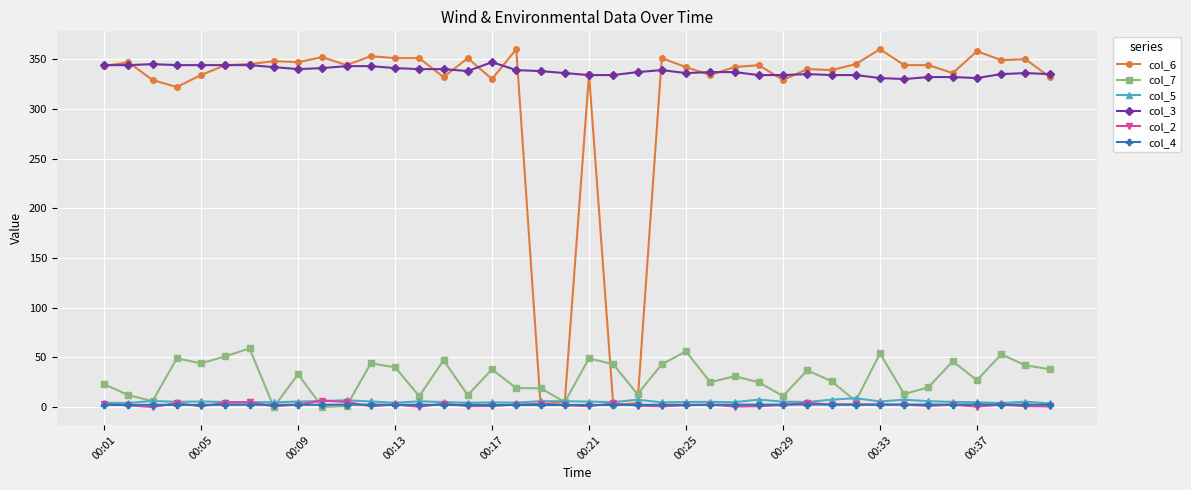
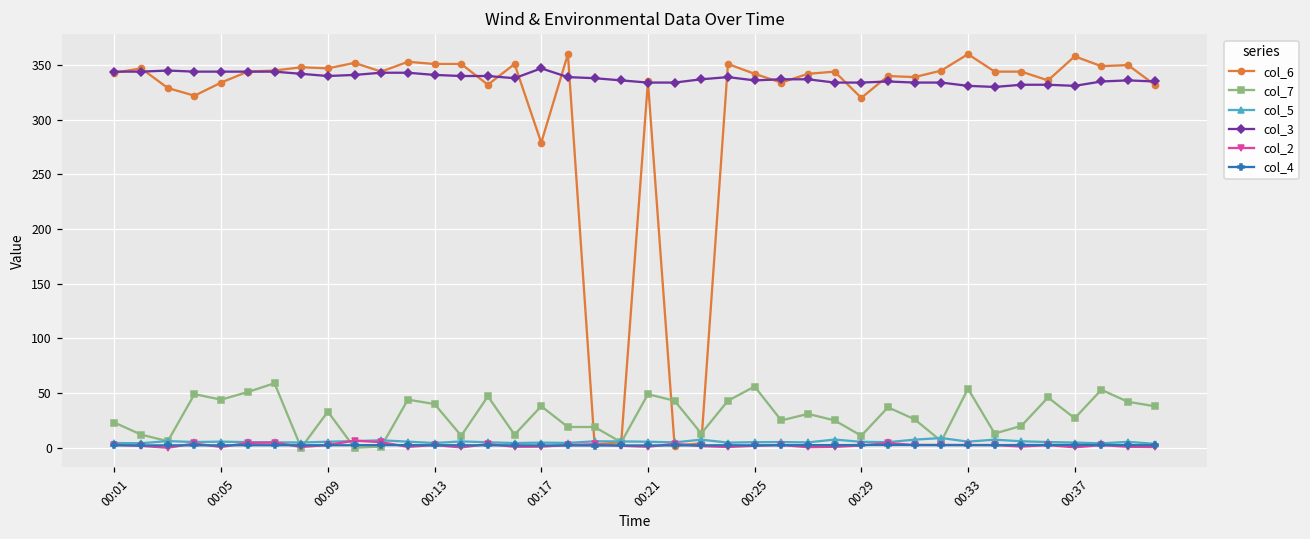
col_6, 00:17: 330 -> 280
col_6, 00:29: 330 -> 320
